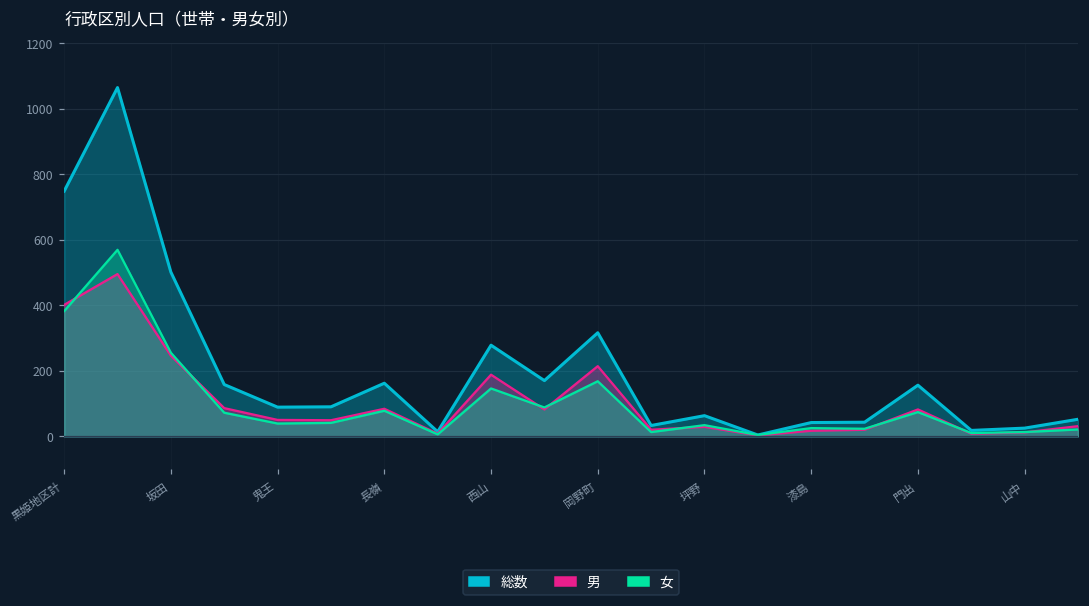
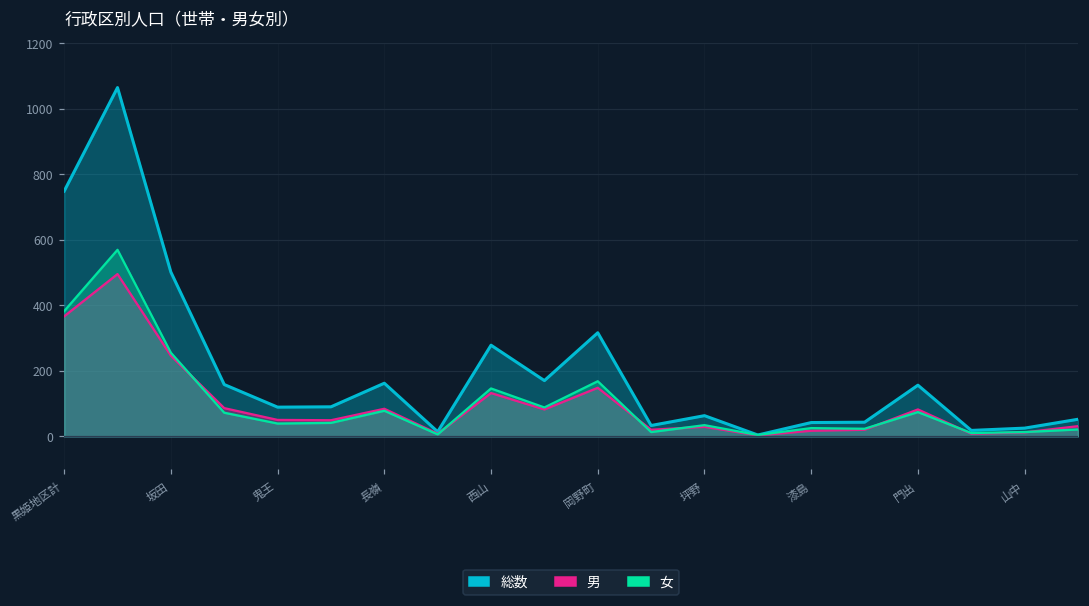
男, 黒姫地区計: 400 -> 370
男, 西山: 190 -> 130
男, 岡野町: 210 -> 150
